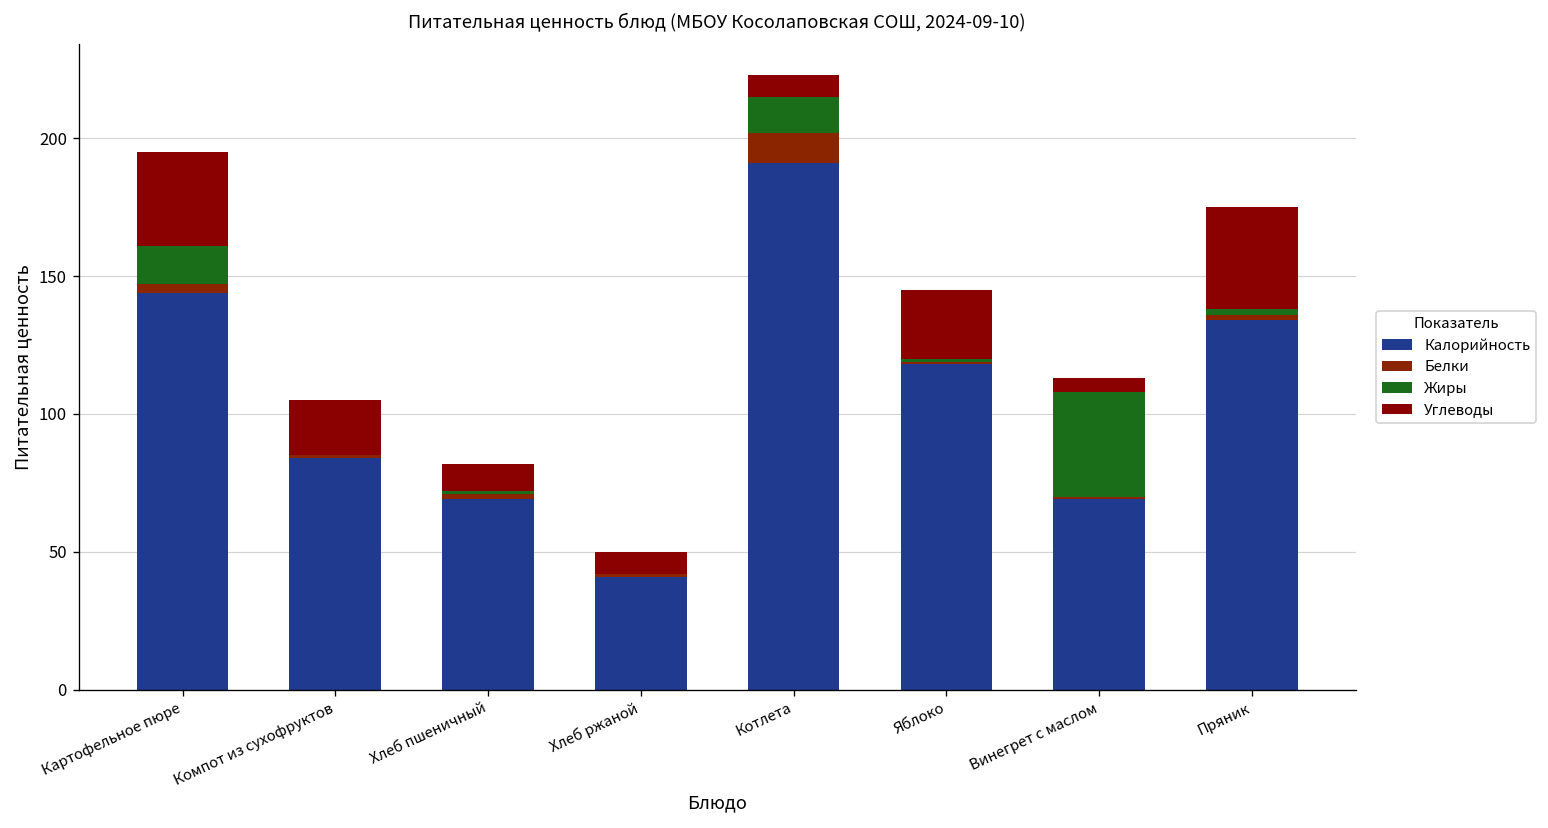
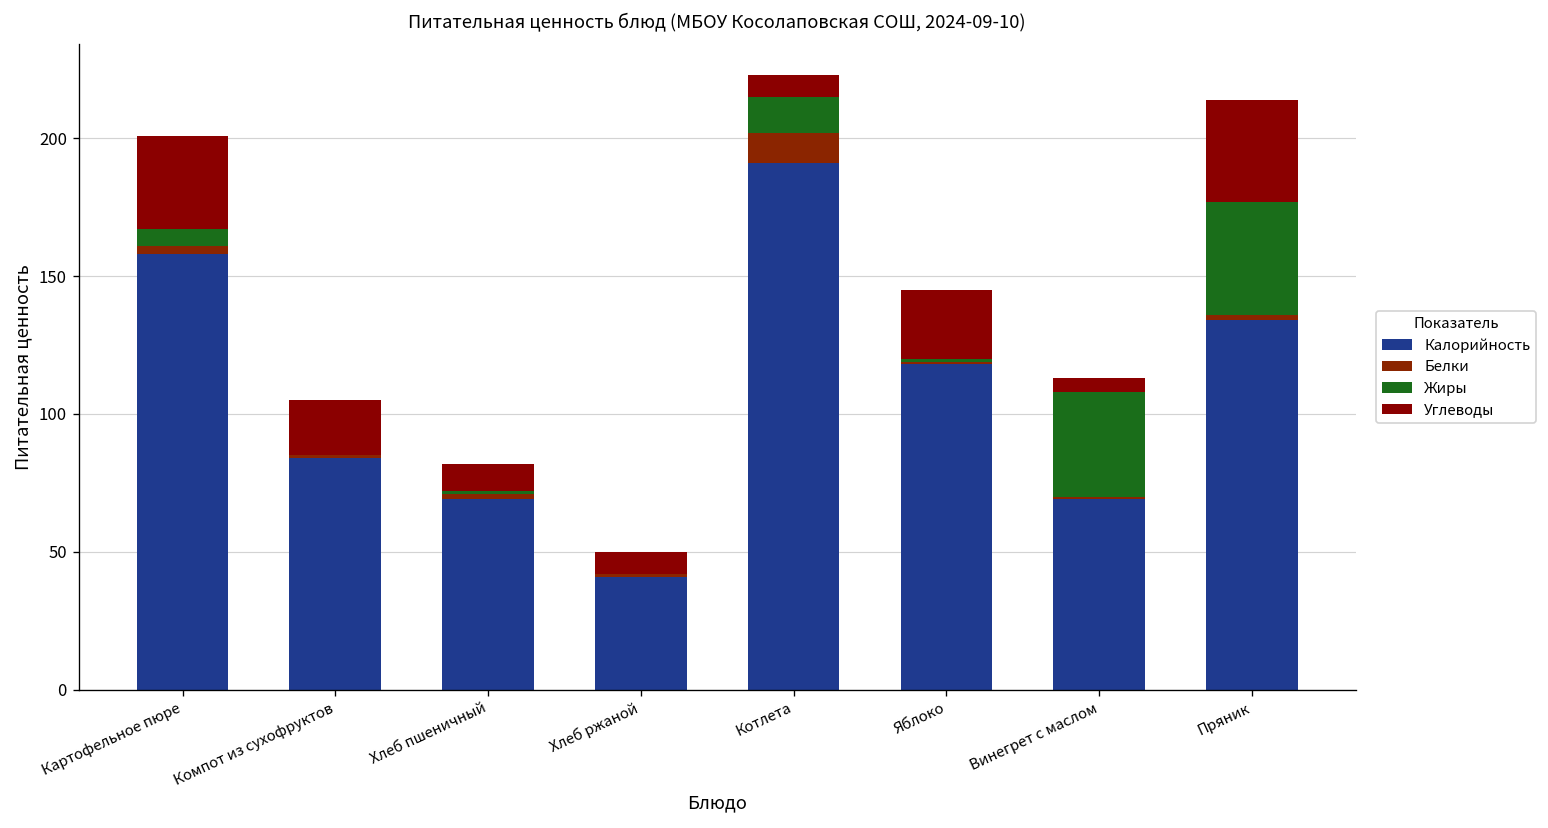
Калорийность, Картофельное пюре: 144 -> 158
Жиры, Картофельное пюре: 14 -> 6
Жиры, Пряник: 2 -> 41
